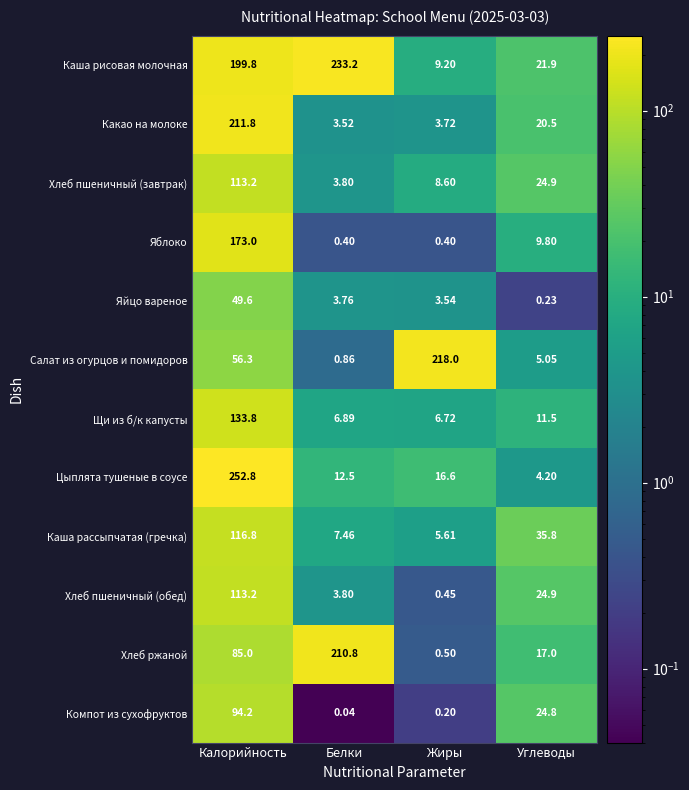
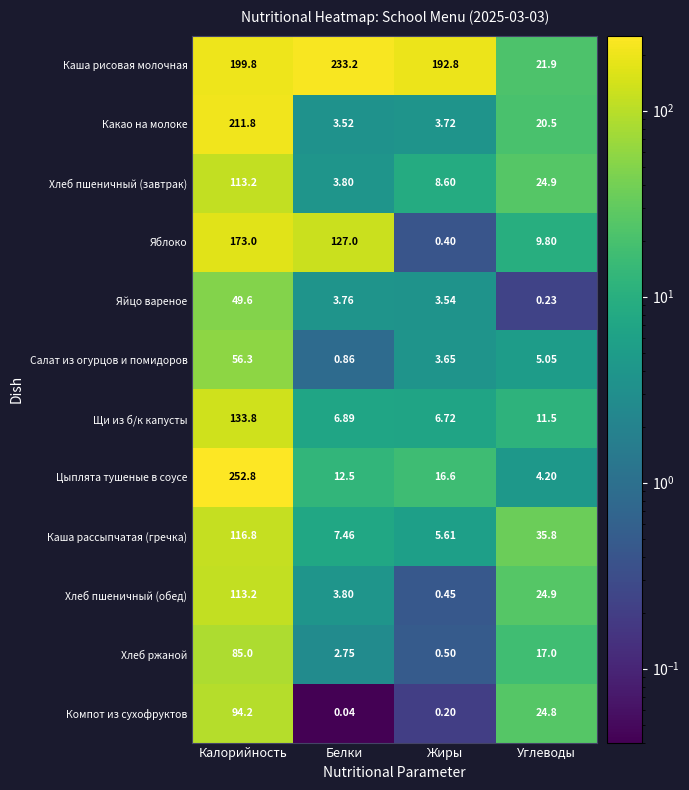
Каша рисовая молочная, Жиры: 9.20 -> 192.8
Яблоко, Белки: 0.40 -> 127.0
Салат из огурцов и помидоров, Жиры: 218.0 -> 3.65
Хлеб ржаной, Белки: 210.8 -> 2.75
